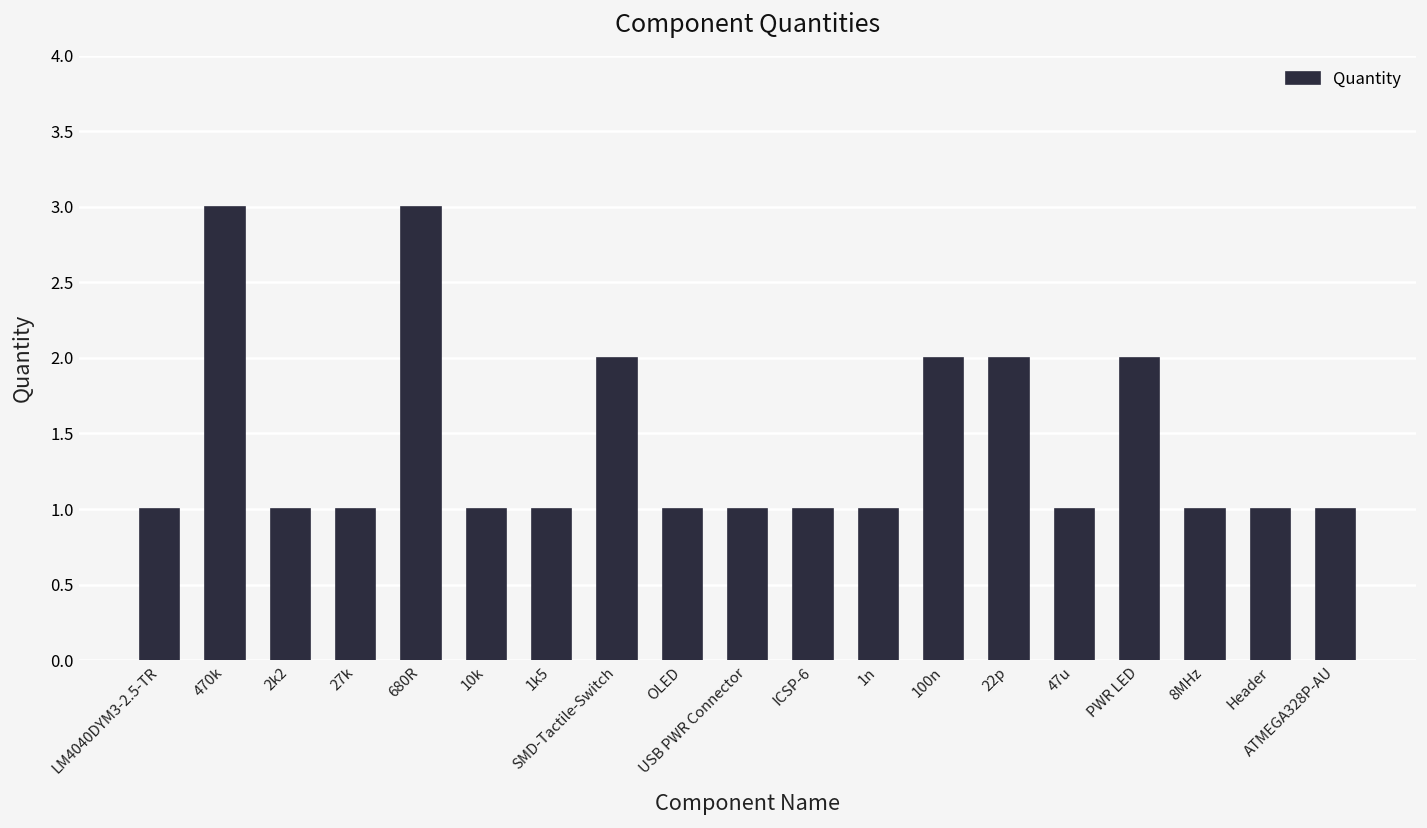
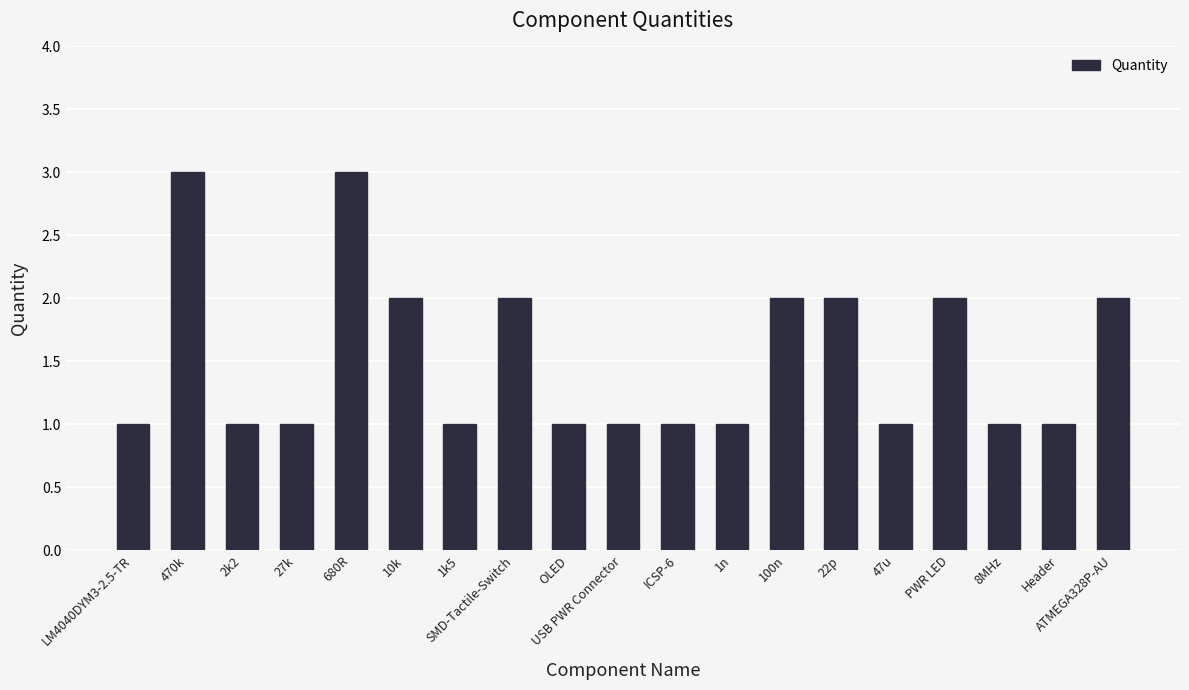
10k: 1 -> 2
ATMEGA328P-AU: 1 -> 2
